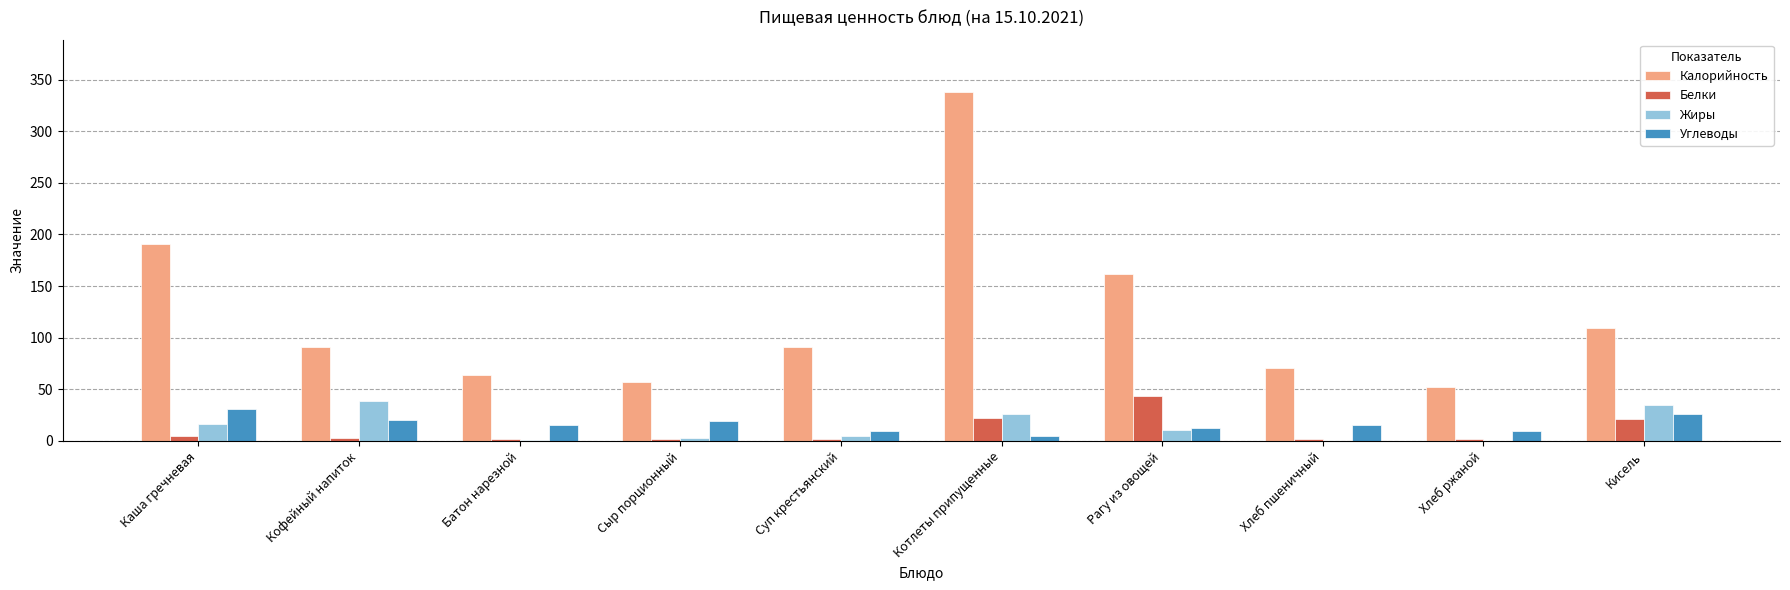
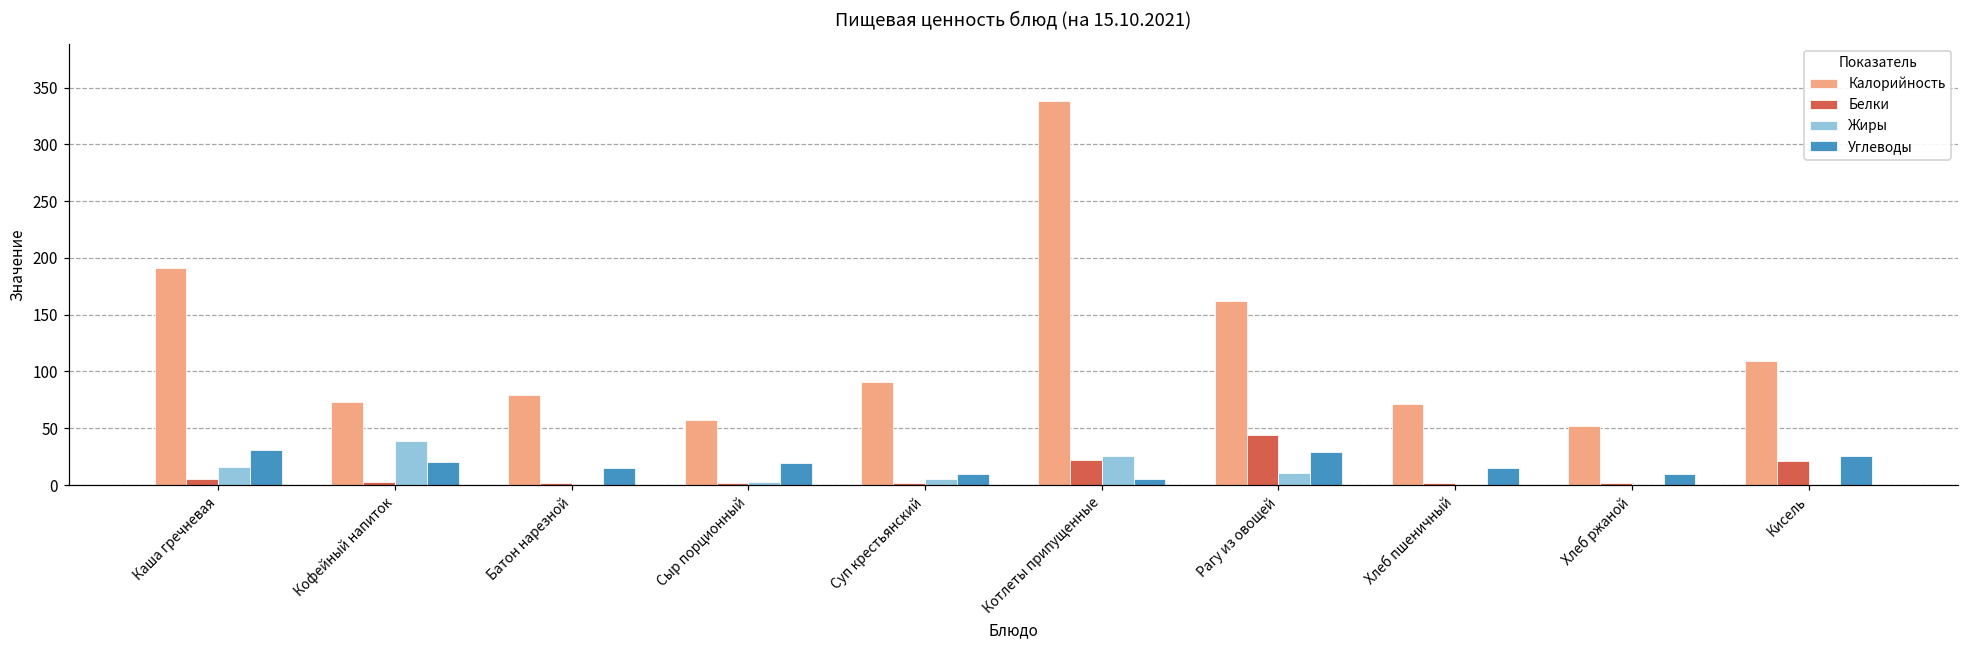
Калорийность, Кофейный напиток: 91 -> 73
Калорийность, Батон нарезной: 64 -> 79
Углеводы, Рагу из овощей: 13 -> 29
Жиры, Кисель: 35 -> 0
